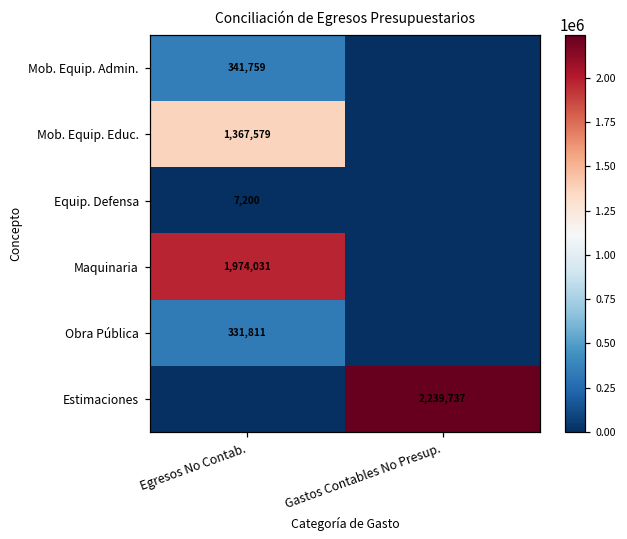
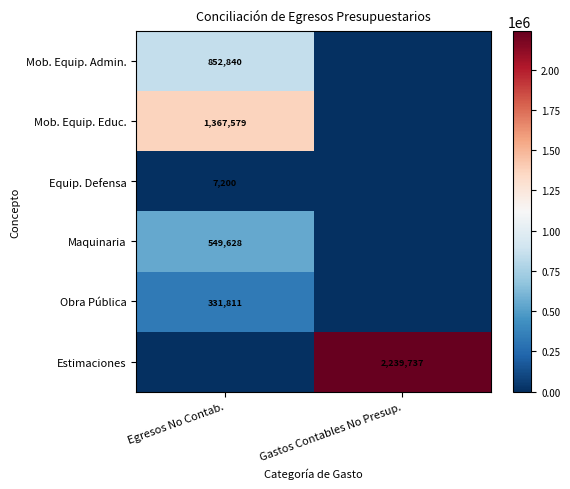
Mob. Equip. Admin., Egresos No Contab.: 341,759 -> 852,840
Maquinaria, Egresos No Contab.: 1,974,031 -> 549,628
